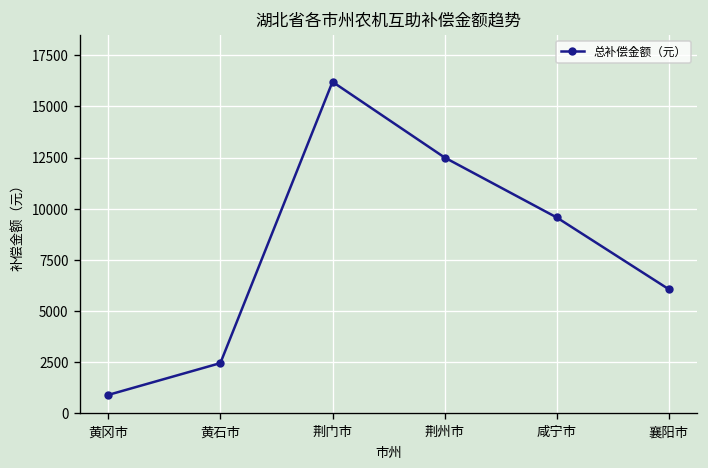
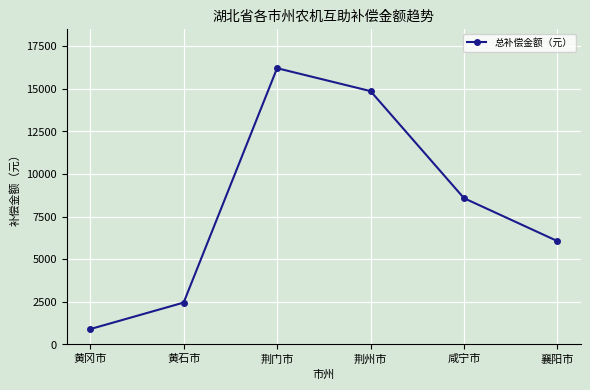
荆州市: 12500 -> 14900
咸宁市: 9600 -> 8600
